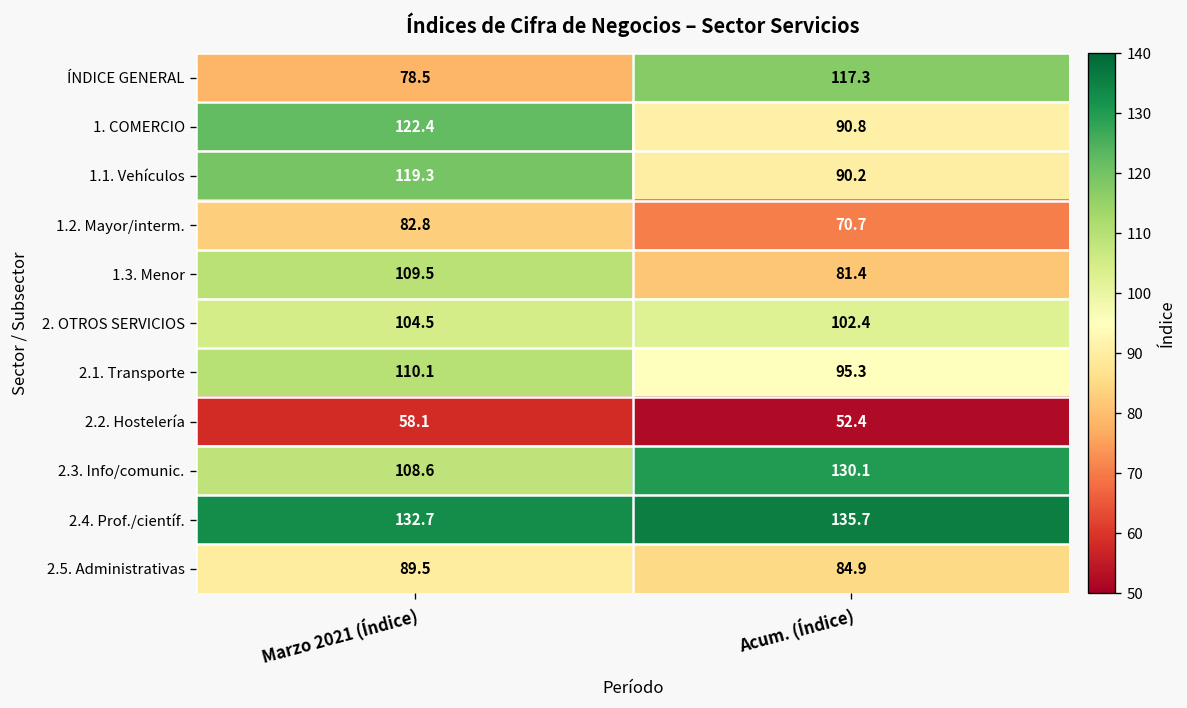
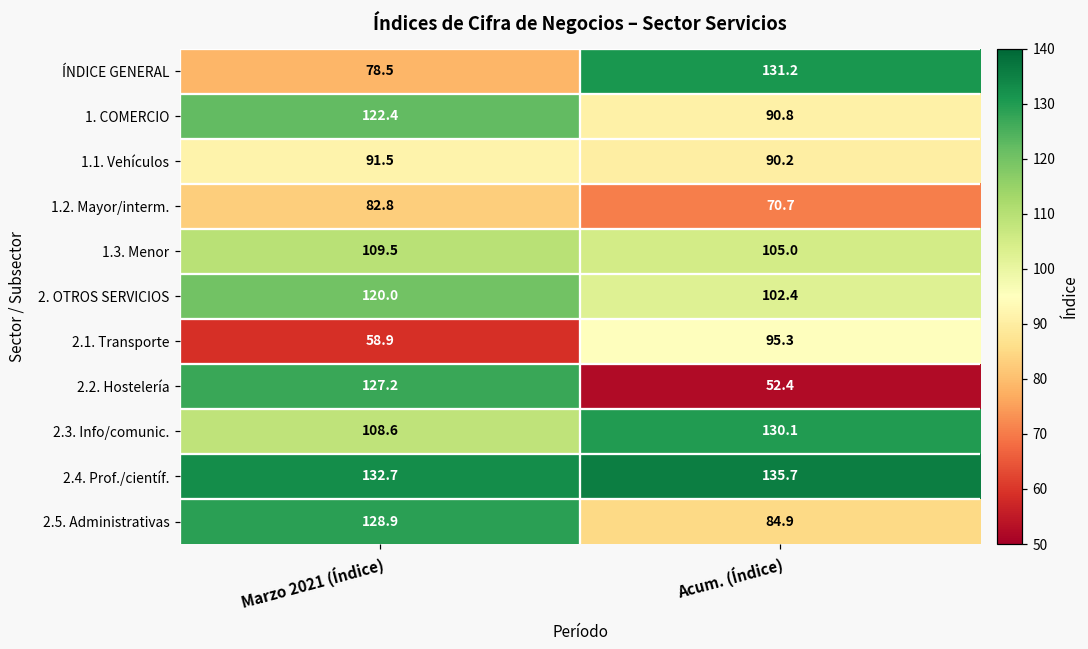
ÍNDICE GENERAL, Acum. (Índice): 117.3 -> 131.2
1.1. Vehículos, Marzo 2021 (Índice): 119.3 -> 91.5
1.3. Menor, Acum. (Índice): 81.4 -> 105.0
2. OTROS SERVICIOS, Marzo 2021 (Índice): 104.5 -> 120.0
2.1. Transporte, Marzo 2021 (Índice): 110.1 -> 58.9
2.2. Hostelería, Marzo 2021 (Índice): 58.1 -> 127.2
2.5. Administrativas, Marzo 2021 (Índice): 89.5 -> 128.9
